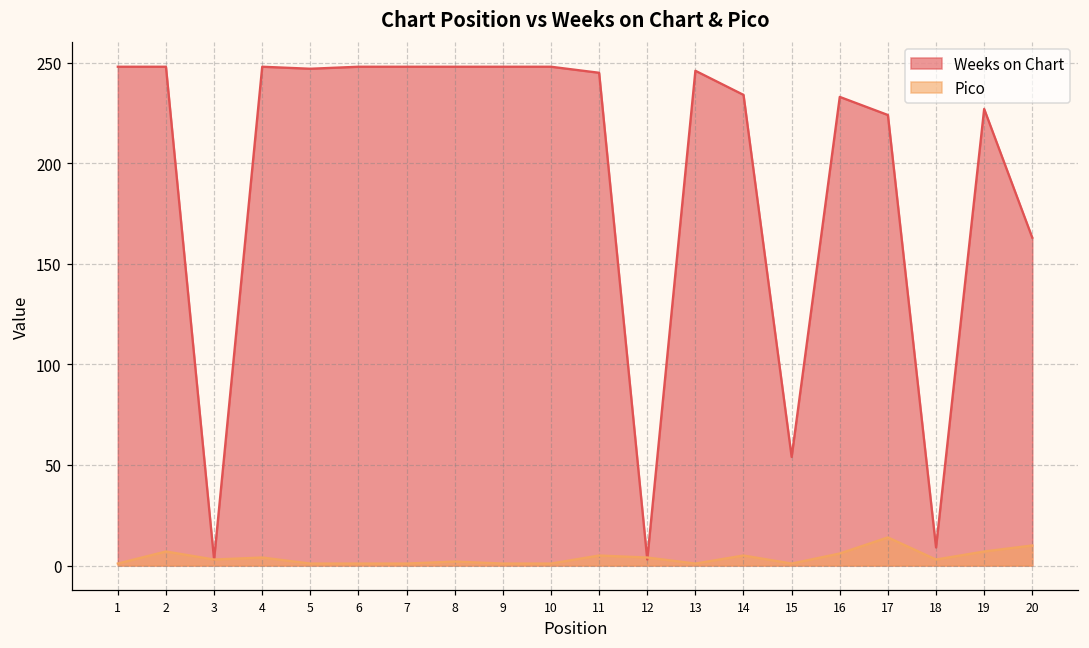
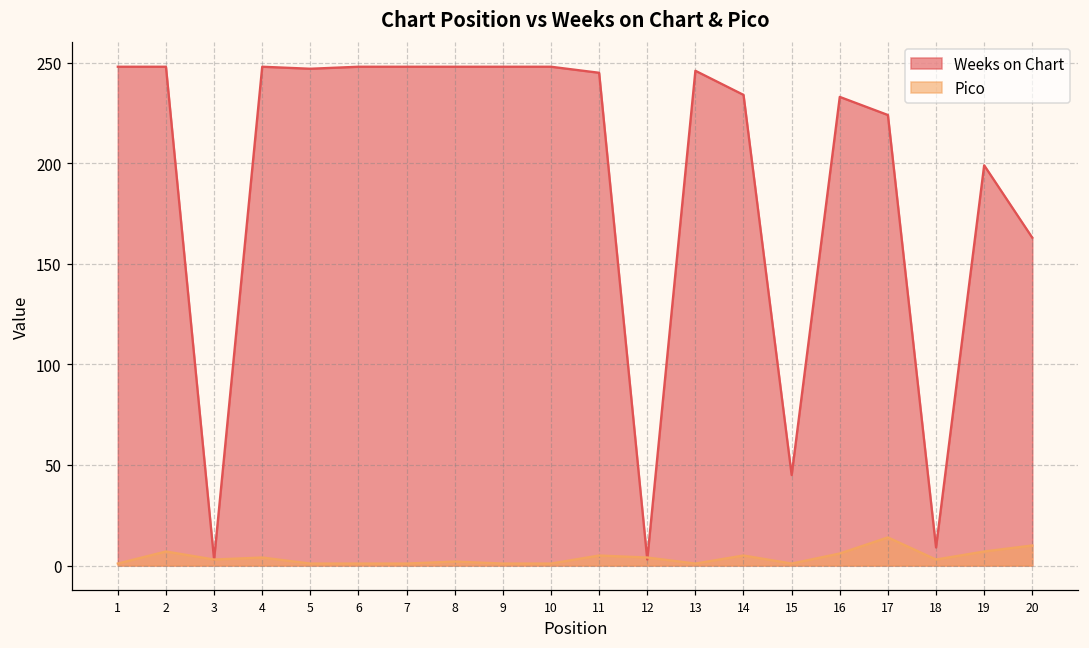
Weeks on Chart, 15: 54 -> 45
Weeks on Chart, 19: 227 -> 199
